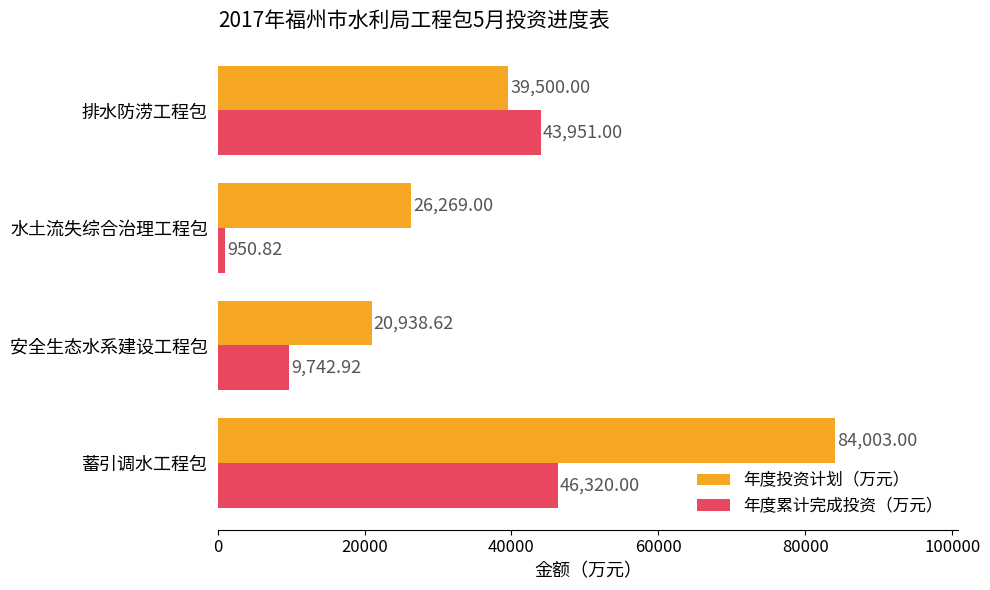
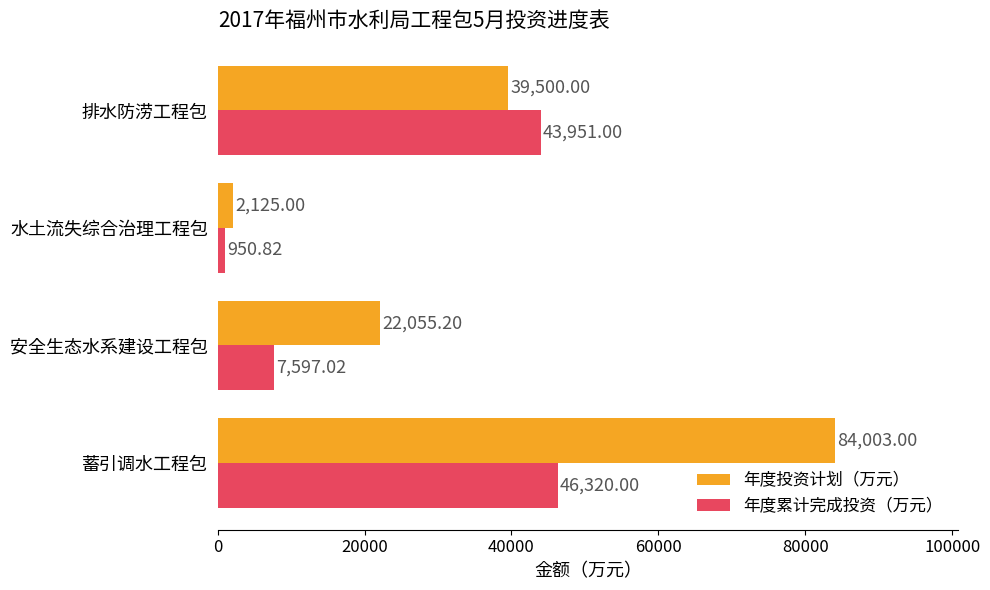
年度投资计划（万元）, 水土流失综合治理工程包: 26,269.00 -> 2,125.00
年度投资计划（万元）, 安全生态水系建设工程包: 20,938.62 -> 22,055.20
年度累计完成投资（万元）, 安全生态水系建设工程包: 9,742.92 -> 7,597.02
